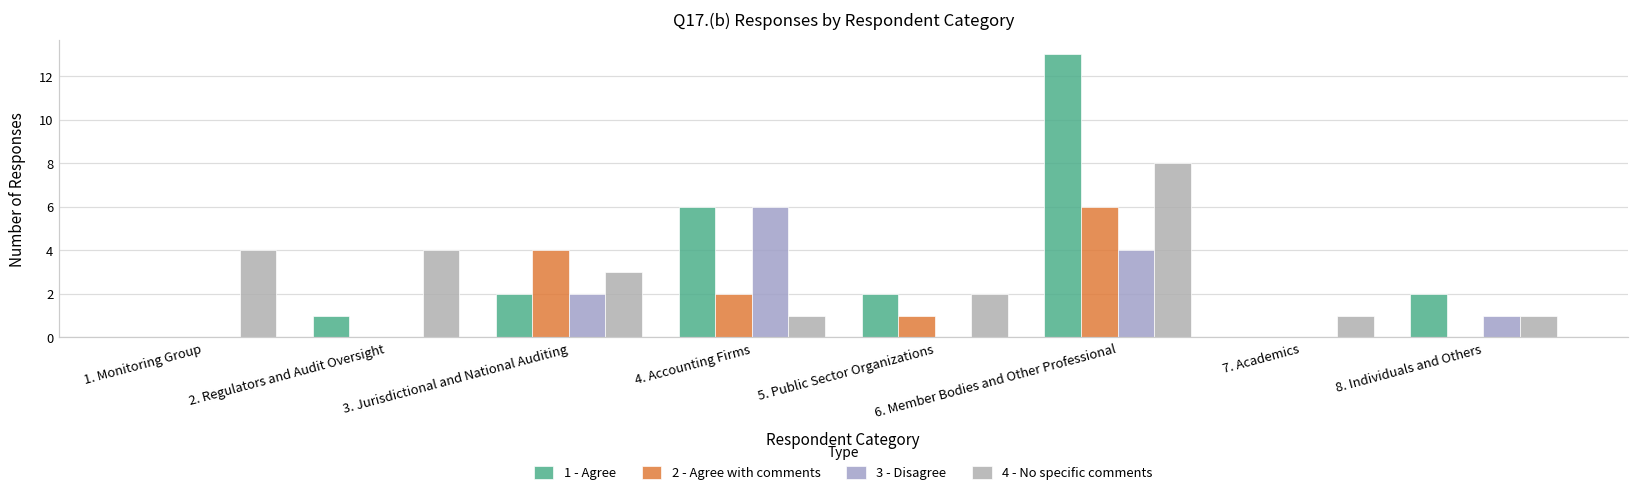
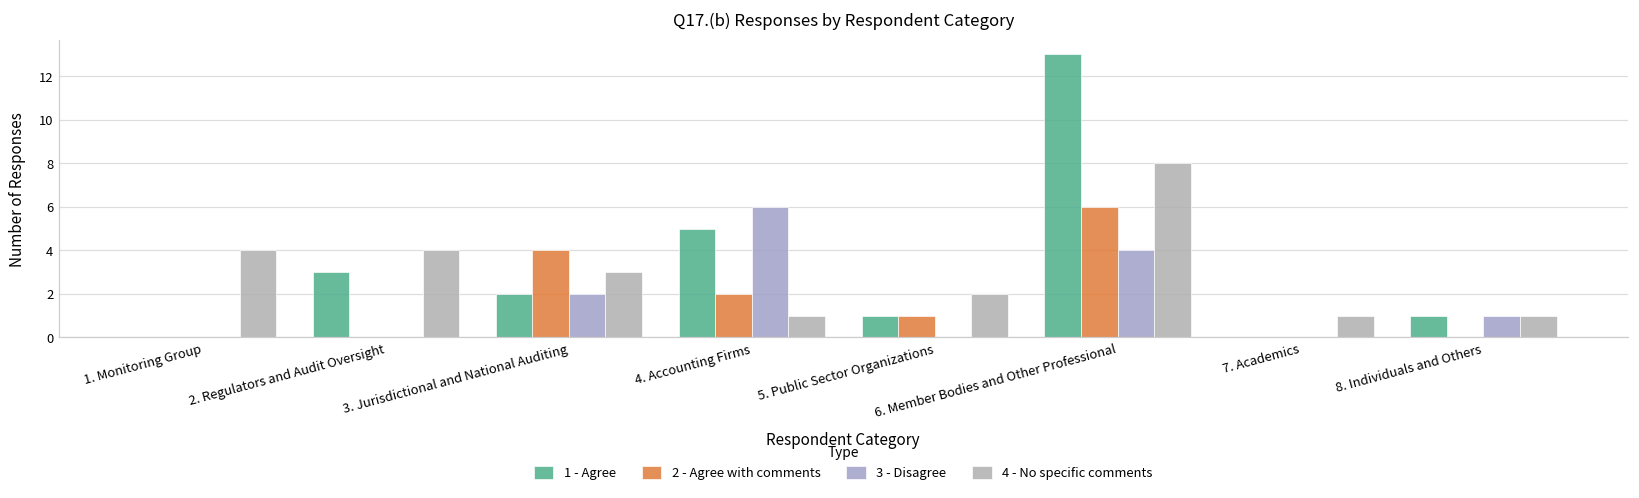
1 - Agree, 2. Regulators and Audit Oversight: 1 -> 3
1 - Agree, 4. Accounting Firms: 6 -> 5
1 - Agree, 5. Public Sector Organizations: 2 -> 1
1 - Agree, 8. Individuals and Others: 2 -> 1
